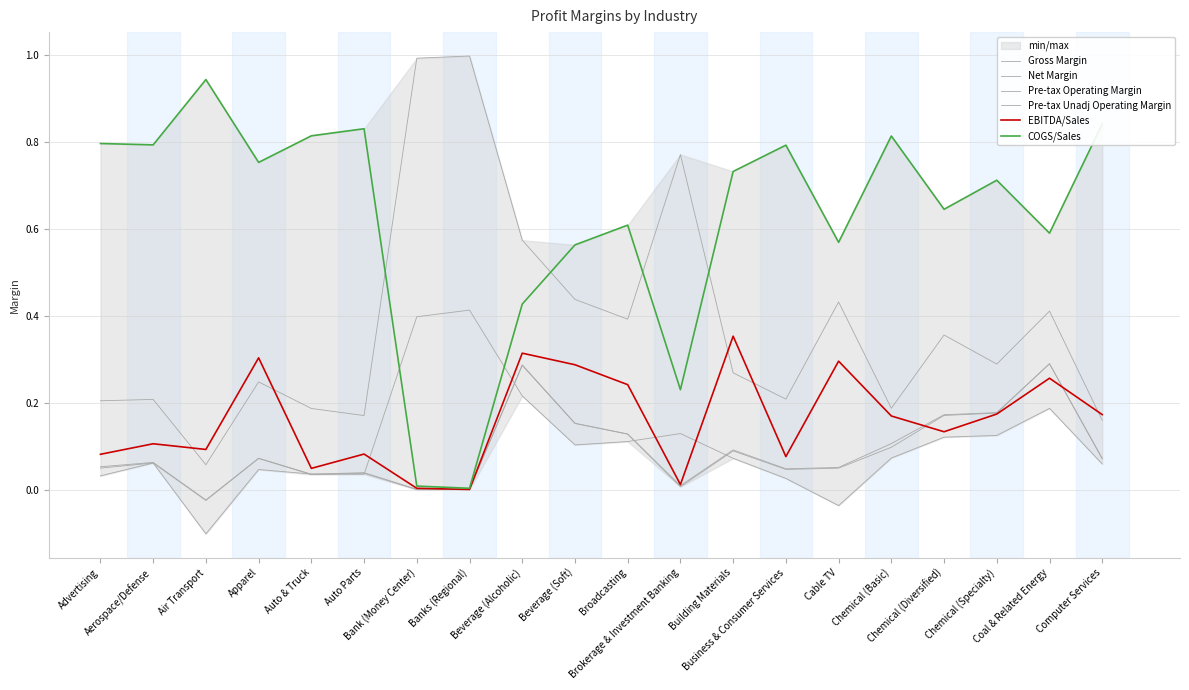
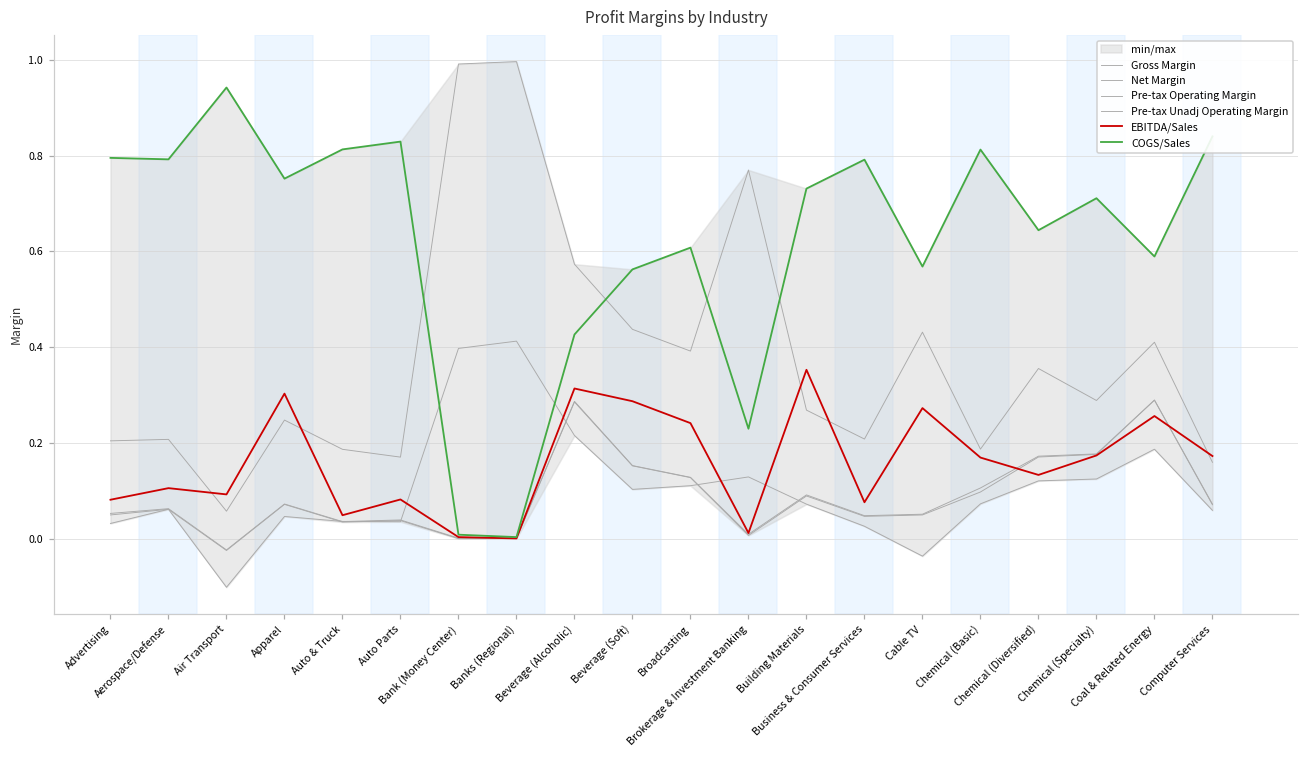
EBITDA/Sales, Cable TV: 0.30 -> 0.27
